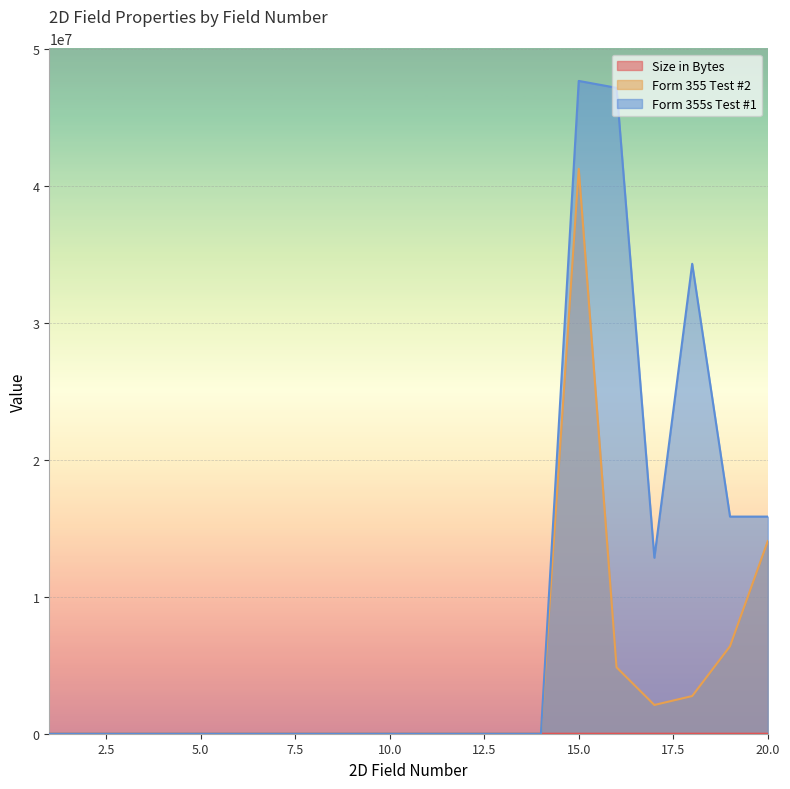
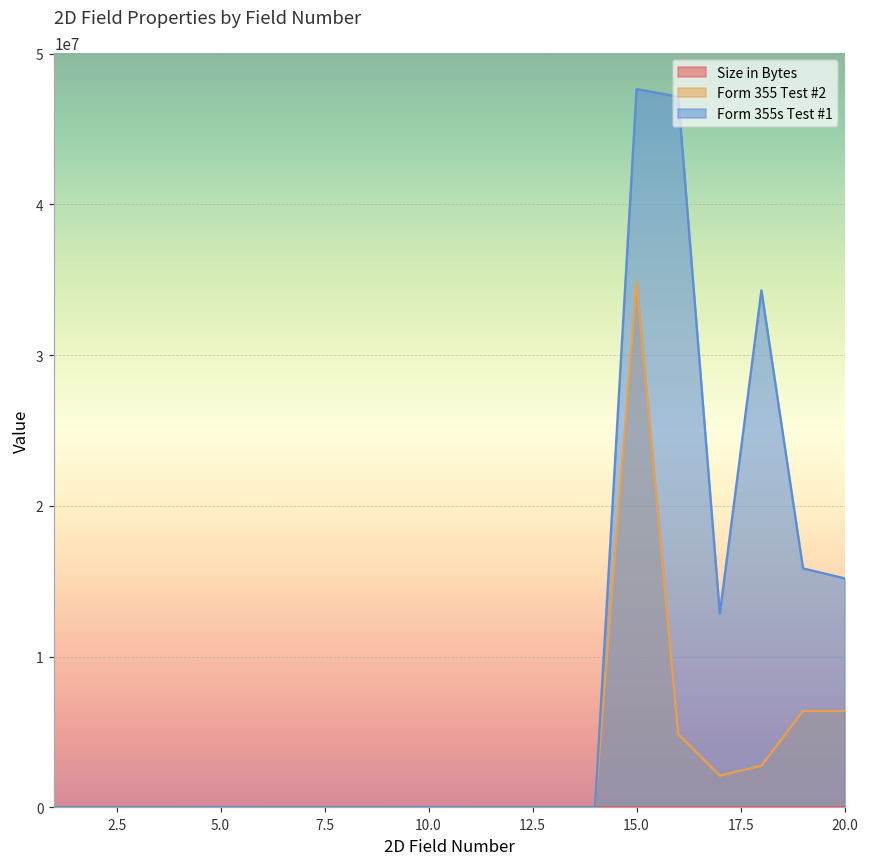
Form 355 Test #2, 15.0: 41200000 -> 34800000
Form 355 Test #2, 20.0: 14100000 -> 6400000
Form 355s Test #1, 20.0: 15900000 -> 15200000
